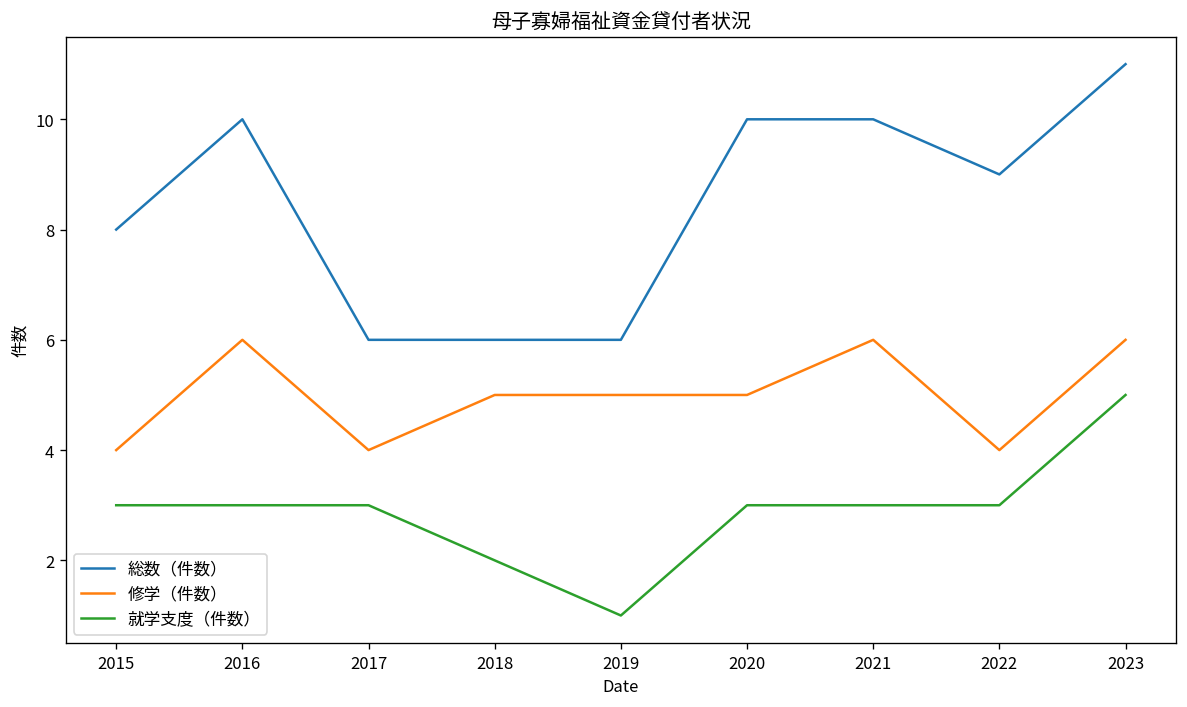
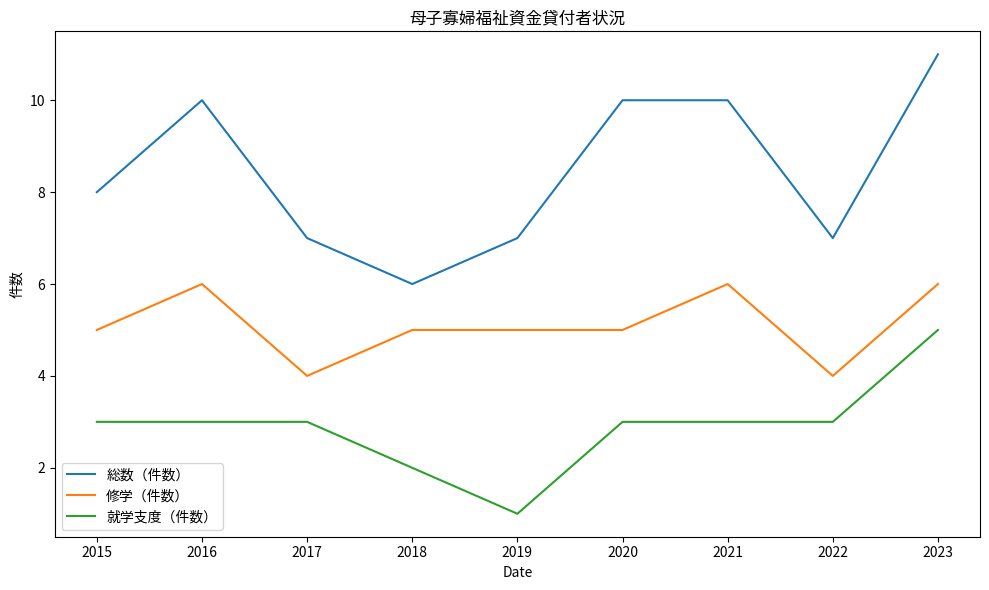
修学（件数）, 2015: 4 -> 5
総数（件数）, 2017: 6 -> 7
総数（件数）, 2019: 6 -> 7
総数（件数）, 2022: 9 -> 7
